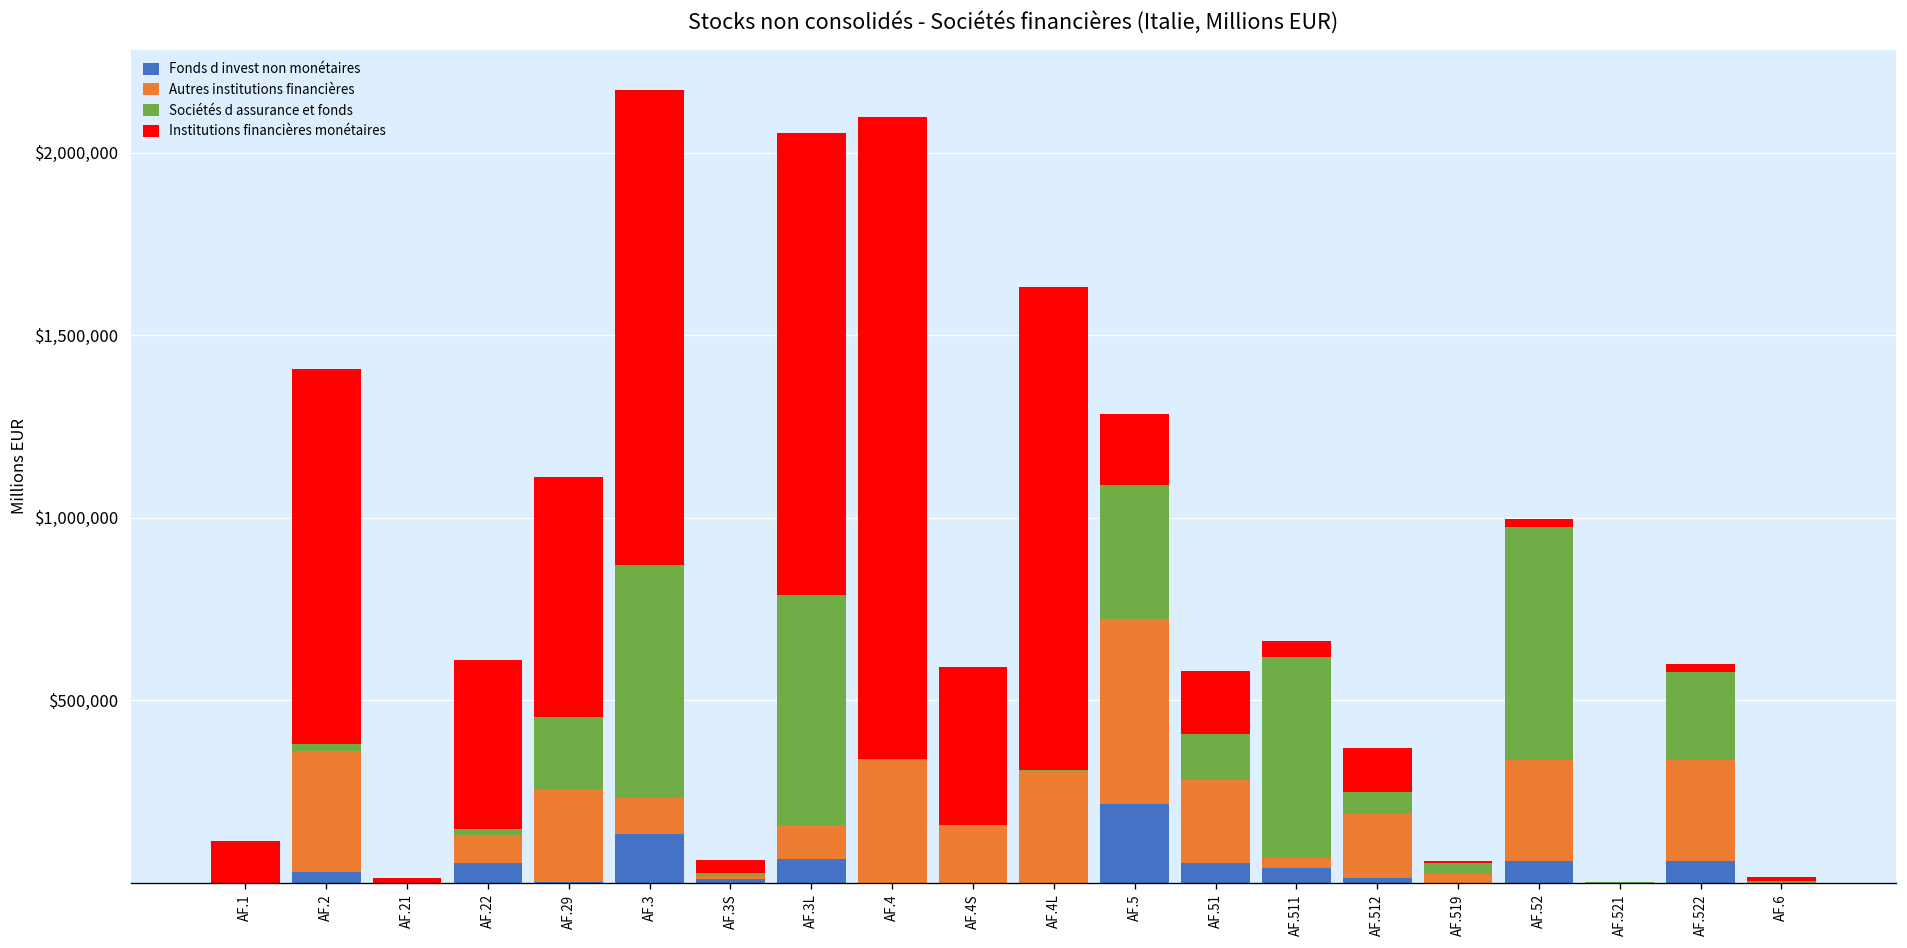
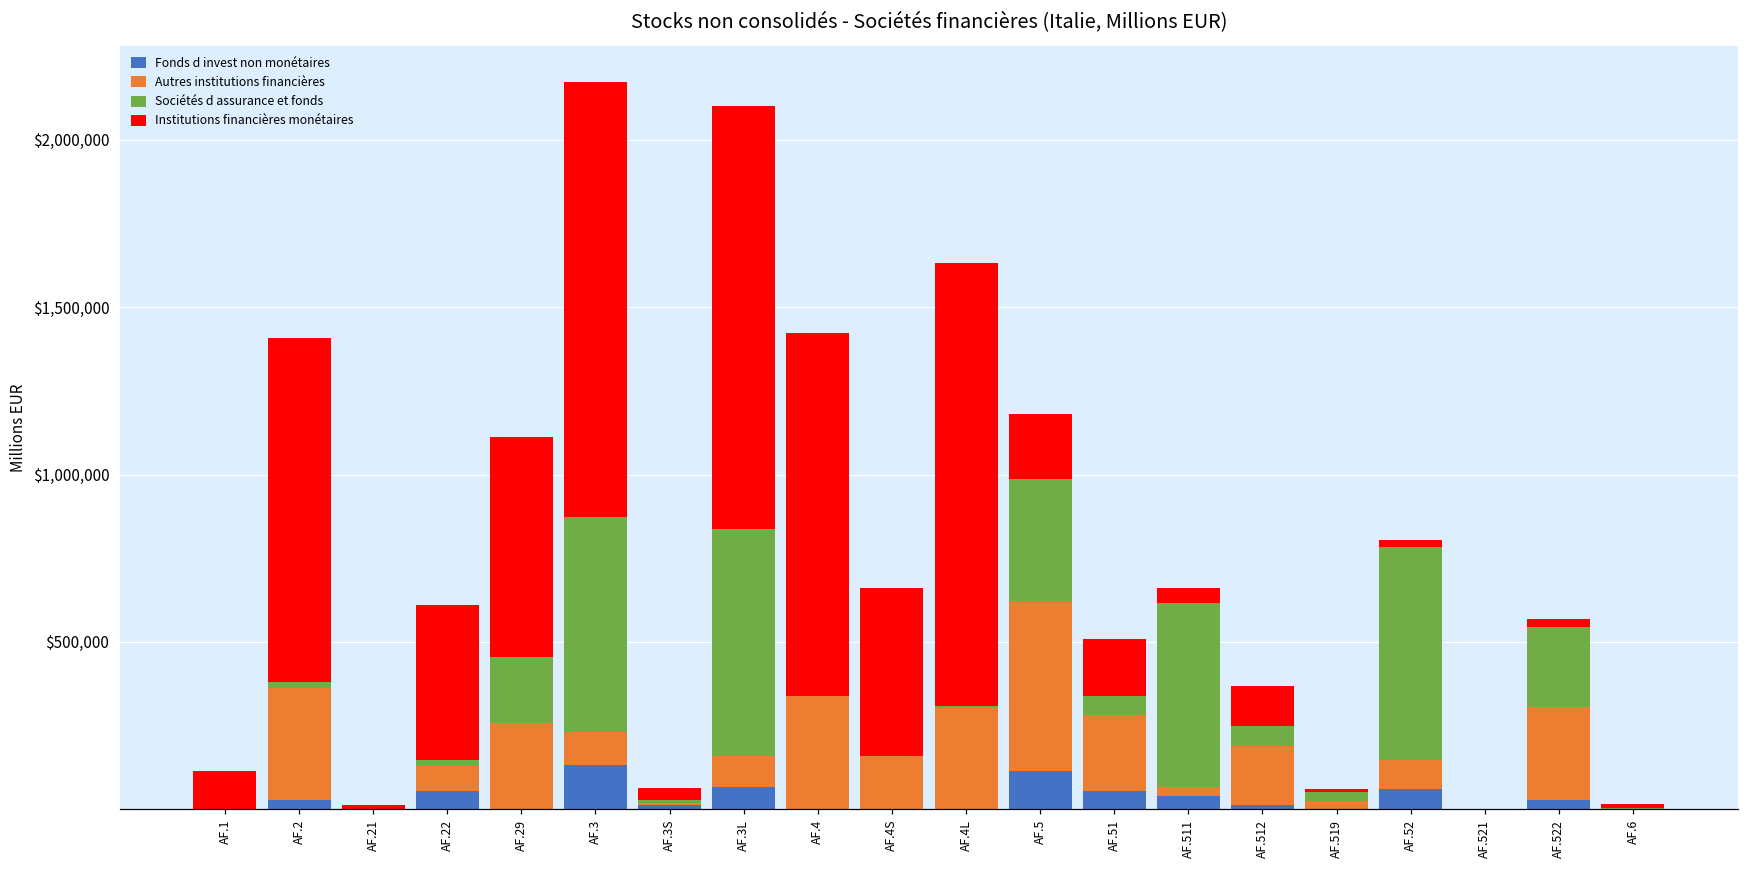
Sociétés d assurance et fonds, AF.3L: $630,000 -> $680,000
Institutions financières monétaires, AF.4: $1,760,000 -> $1,080,000
Institutions financières monétaires, AF.4S: $430,000 -> $500,000
Fonds d invest non monétaires, AF.5: $220,000 -> $110,000
Sociétés d assurance et fonds, AF.51: $130,000 -> $60,000
Autres institutions financières, AF.52: $280,000 -> $90,000
Fonds d invest non monétaires, AF.522: $60,000 -> $30,000
